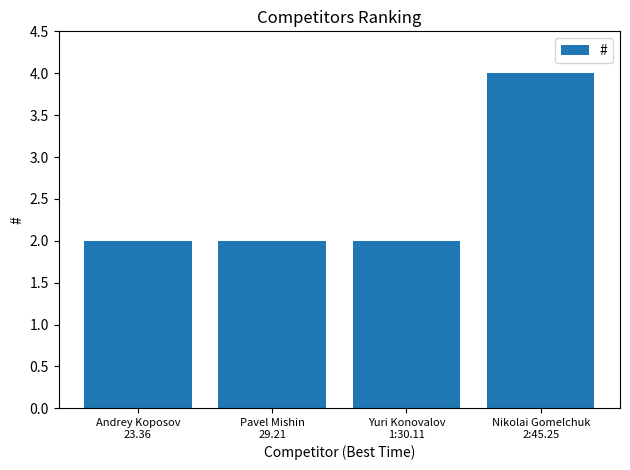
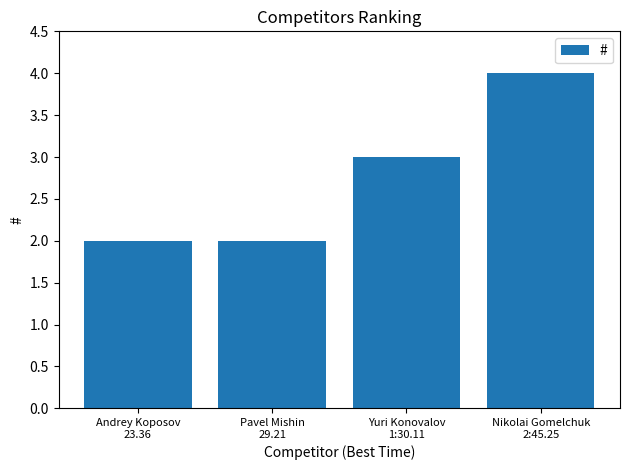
Yuri Konovalov 1:30.11: 2 -> 3
